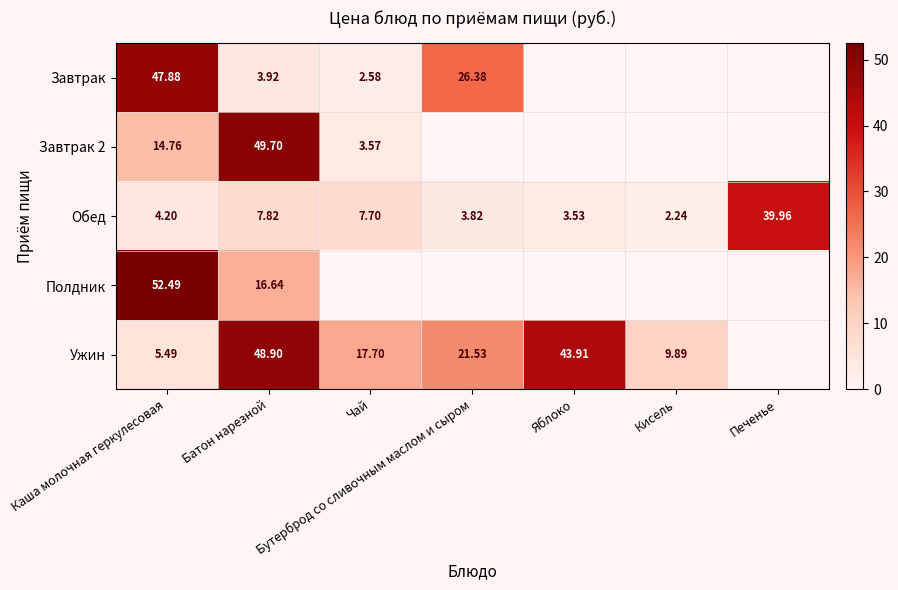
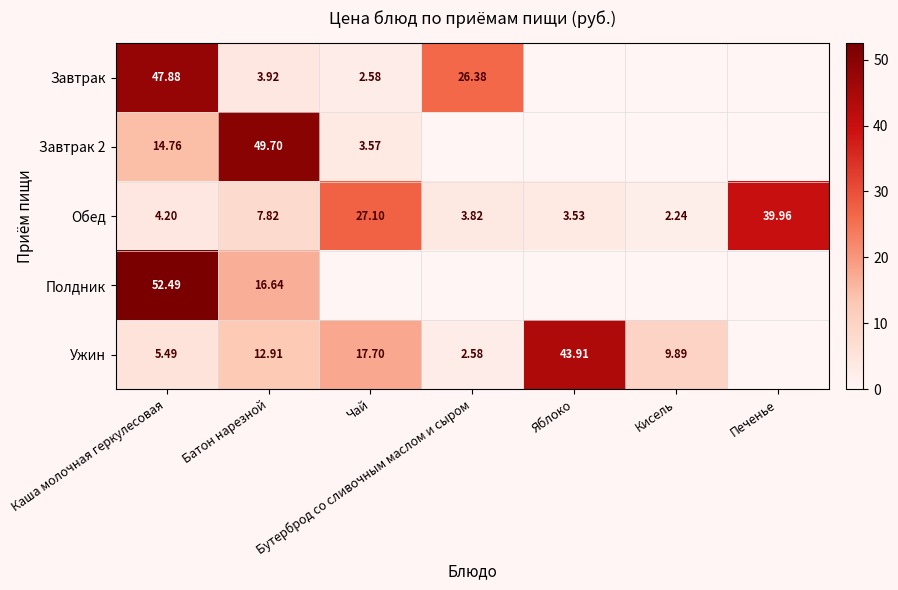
Обед, Чай: 7.70 -> 27.10
Ужин, Батон нарезной: 48.90 -> 12.91
Ужин, Бутерброд со сливочным маслом и сыром: 21.53 -> 2.58
